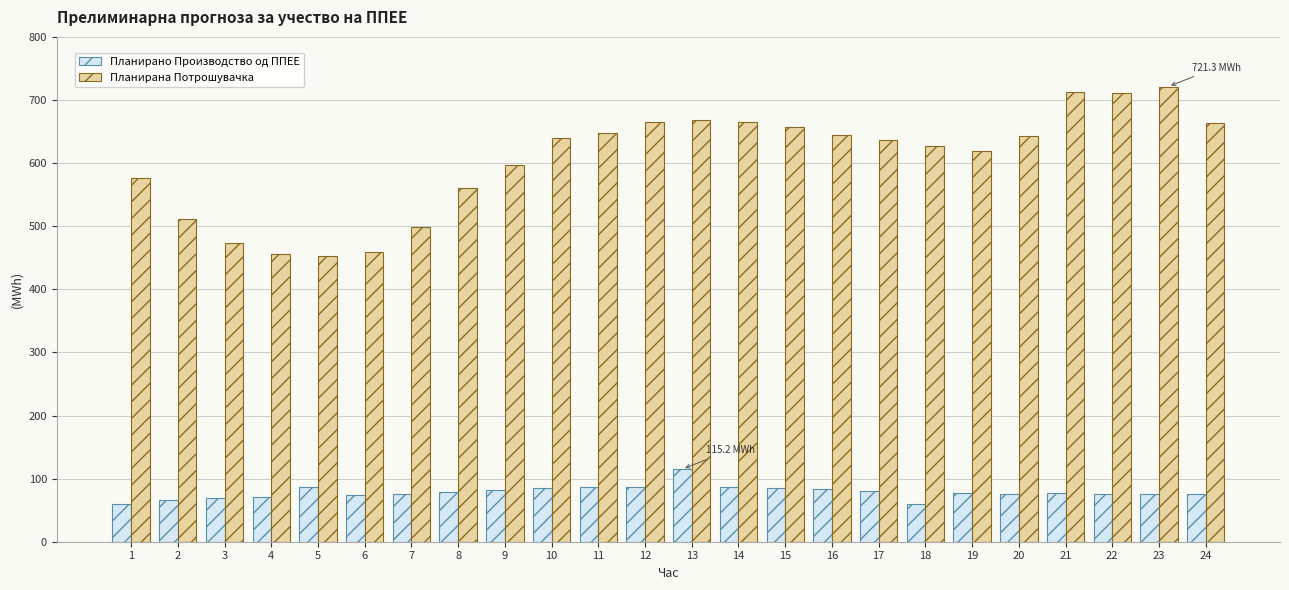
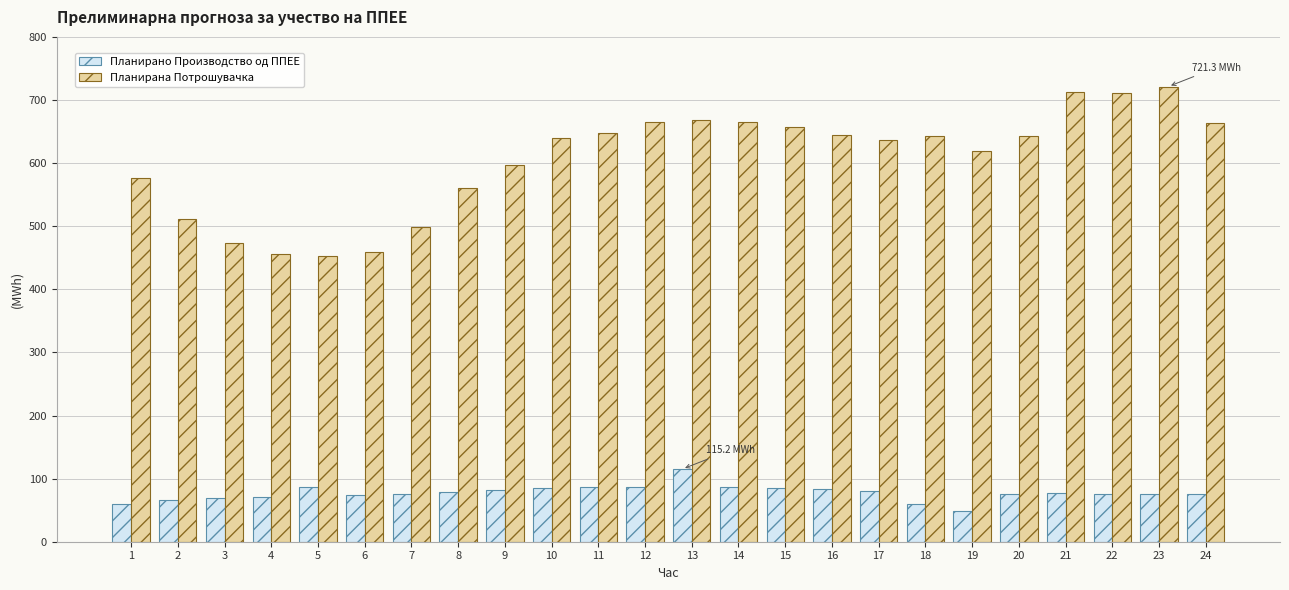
Планирана Потрошувачка, 18: 630 -> 640
Планирано Производство од ППЕЕ, 19: 80 -> 50
